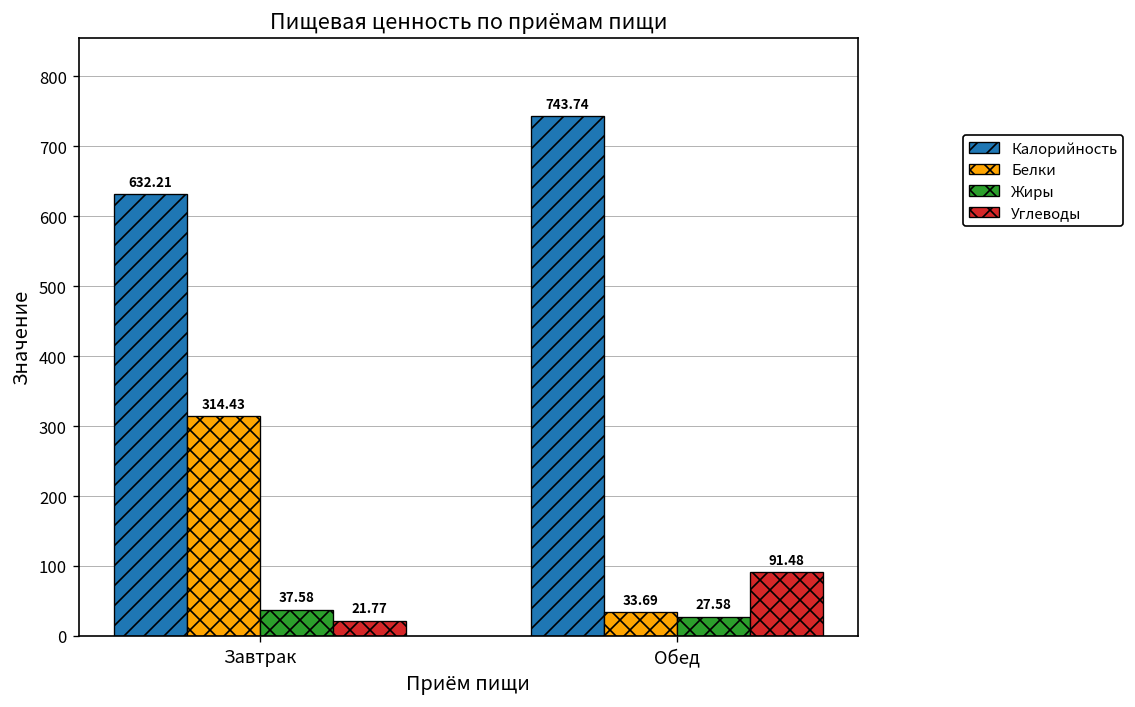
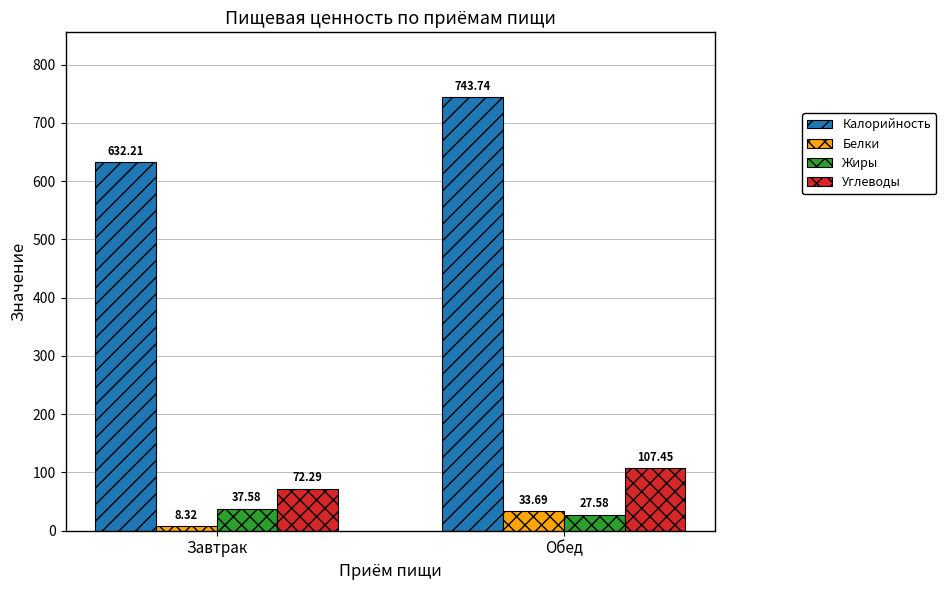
Белки, Завтрак: 314.43 -> 8.32
Углеводы, Завтрак: 21.77 -> 72.29
Углеводы, Обед: 91.48 -> 107.45
